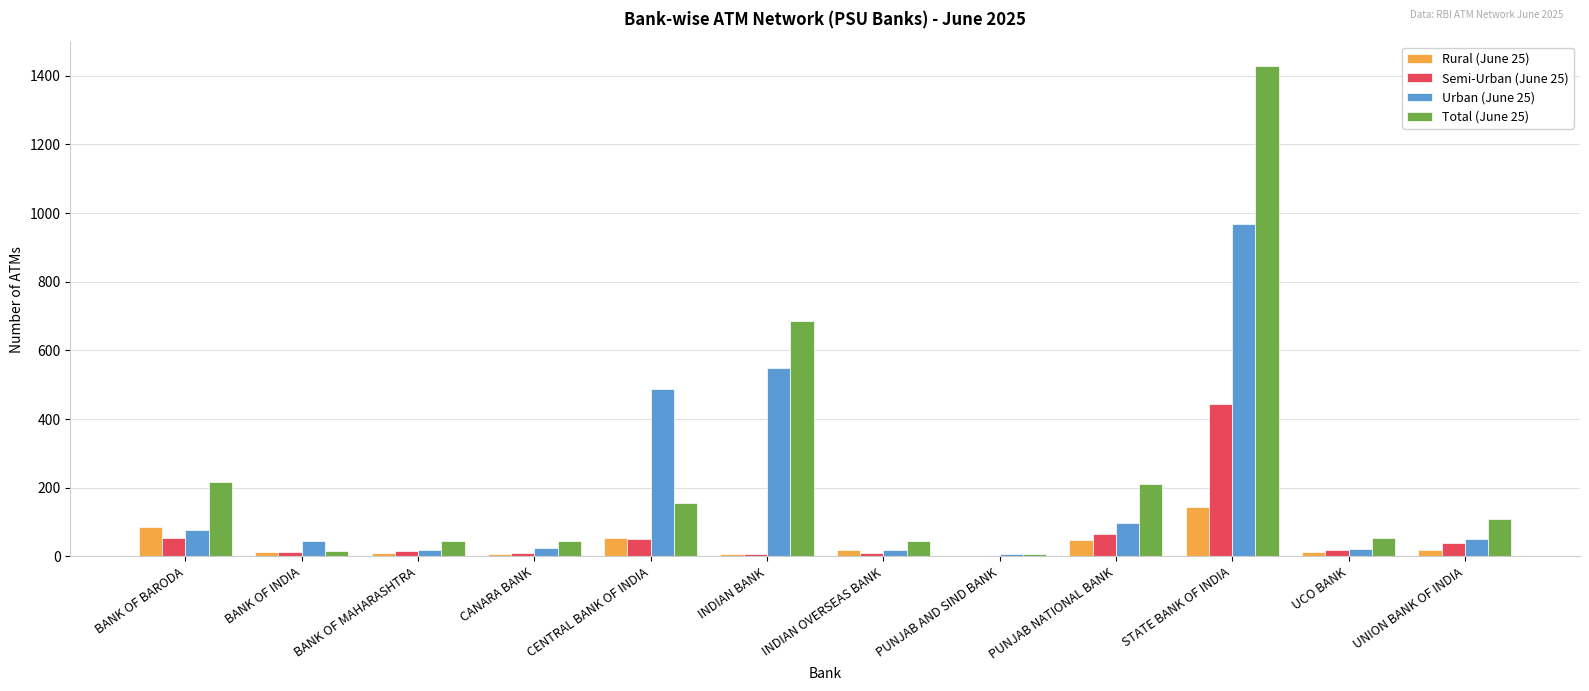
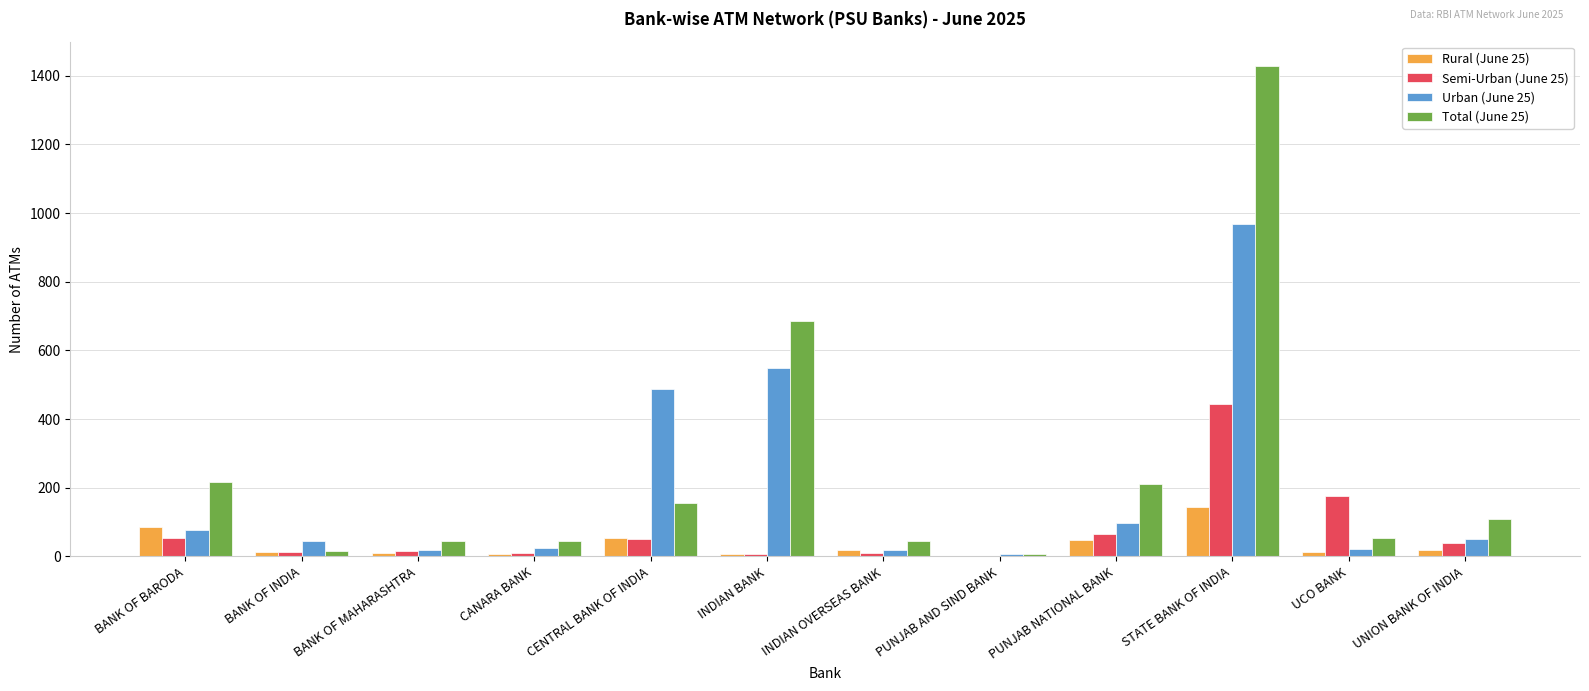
Semi-Urban (June 25), UCO BANK: 20 -> 180
